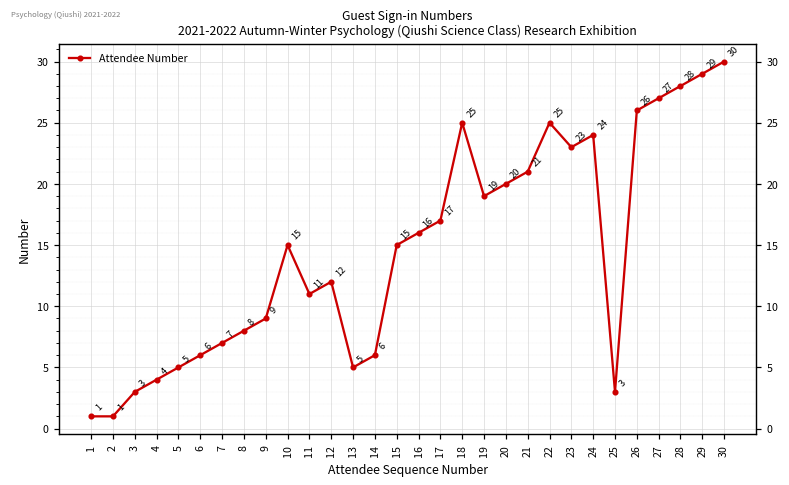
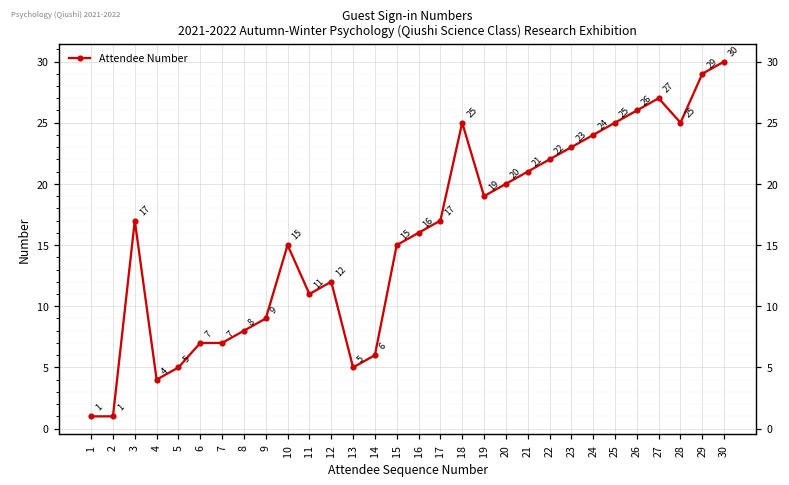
3: 3 -> 17
6: 6 -> 7
22: 25 -> 22
25: 3 -> 25
28: 28 -> 25
